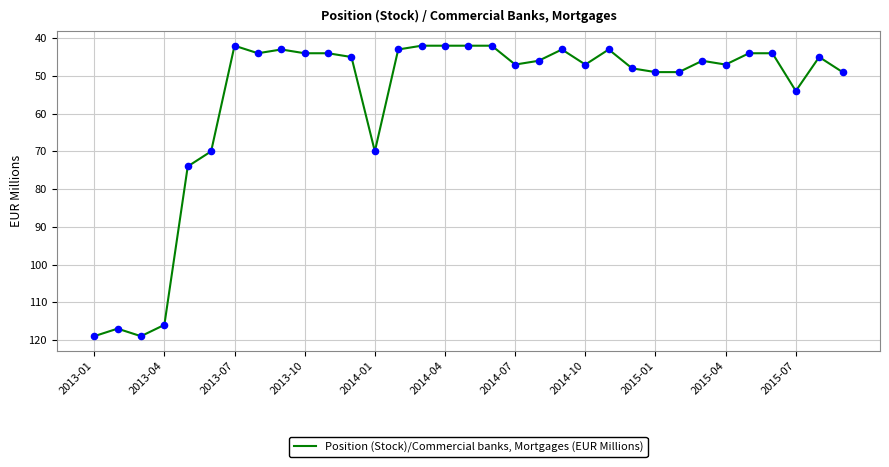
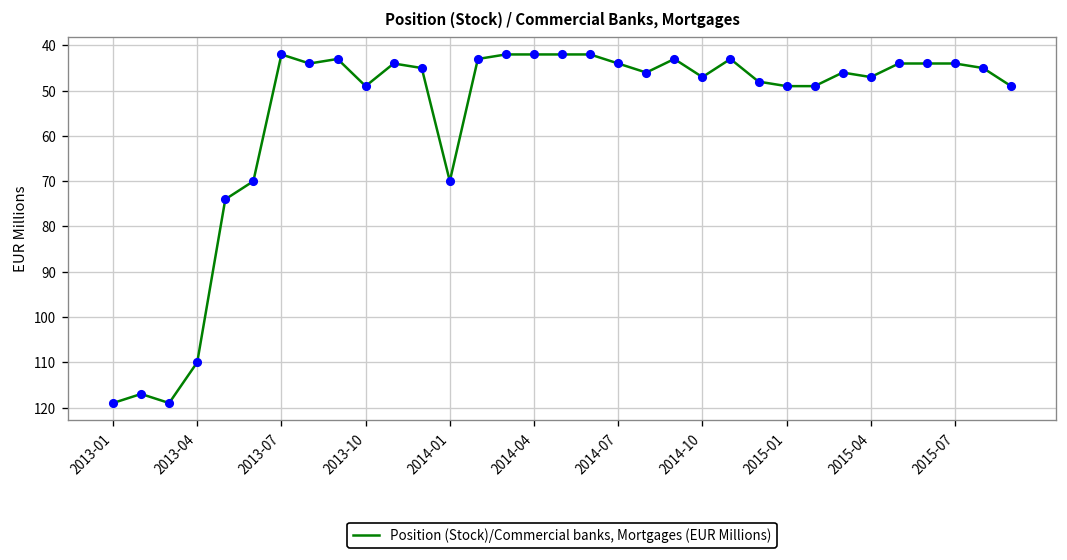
2013-04: 116 -> 110
2013-10: 44 -> 49
2014-07: 47 -> 44
2015-07: 54 -> 44
